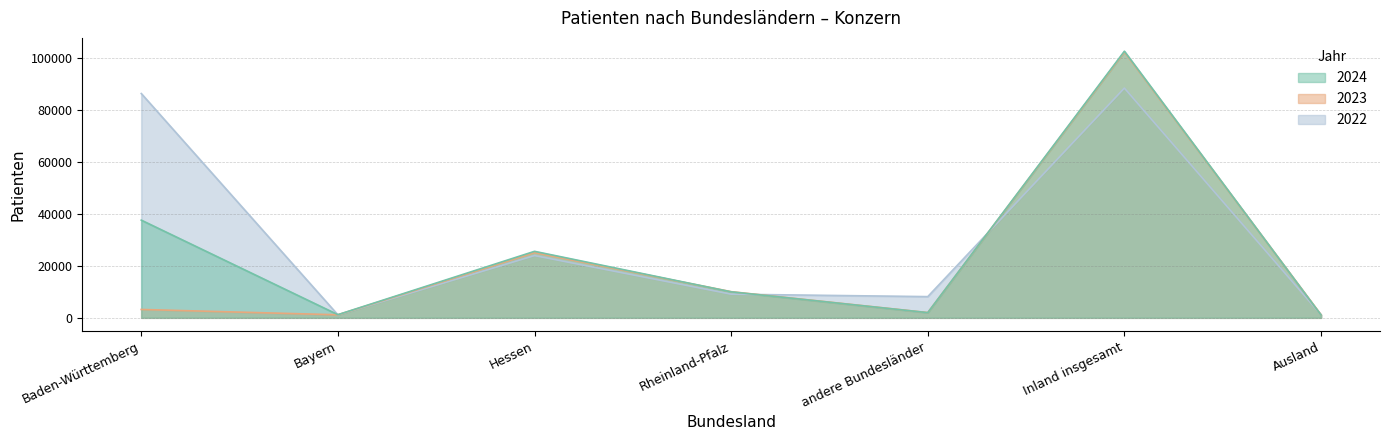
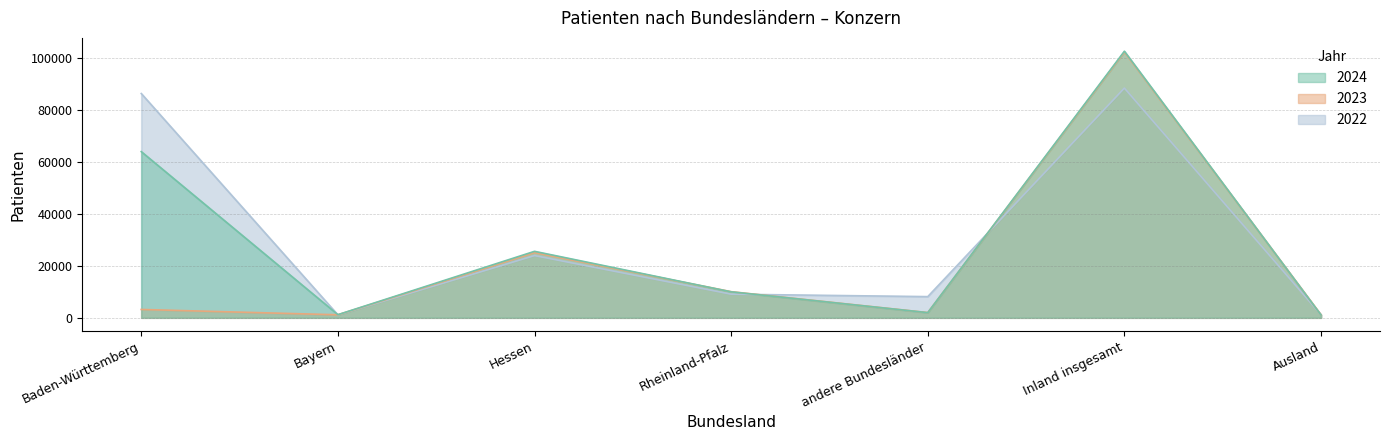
2024, Baden-Württemberg: 38000 -> 64000
